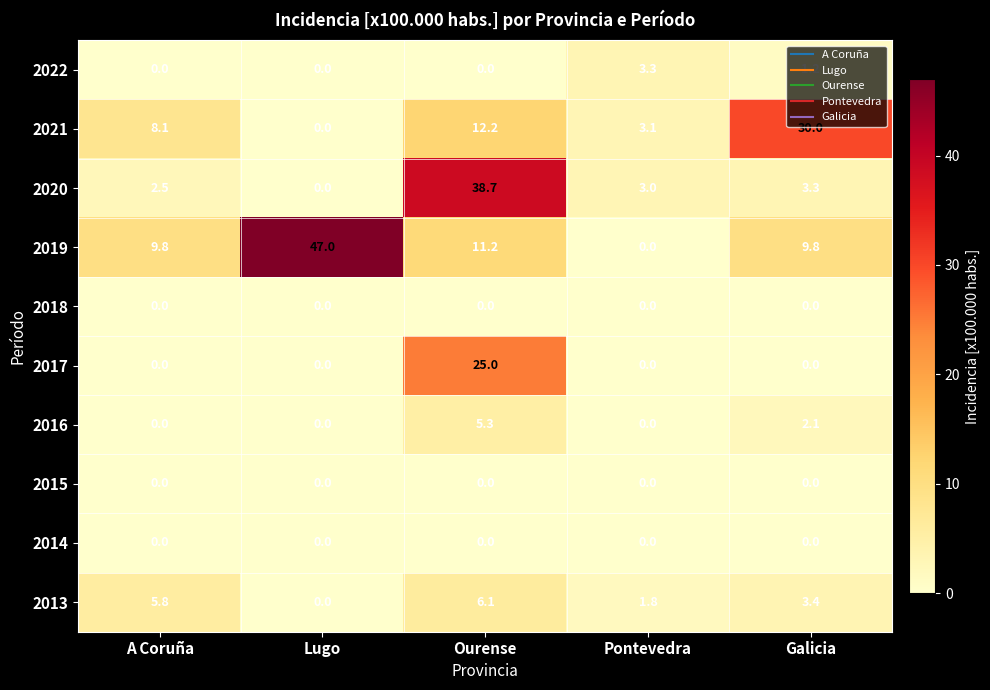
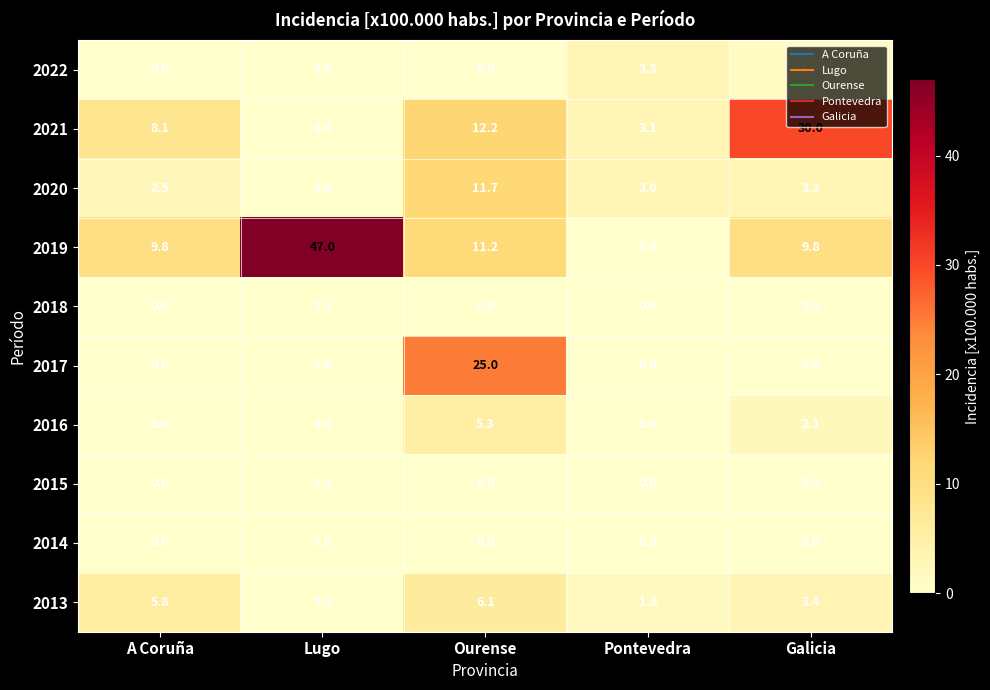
2020, Ourense: 38.7 -> 11.7
